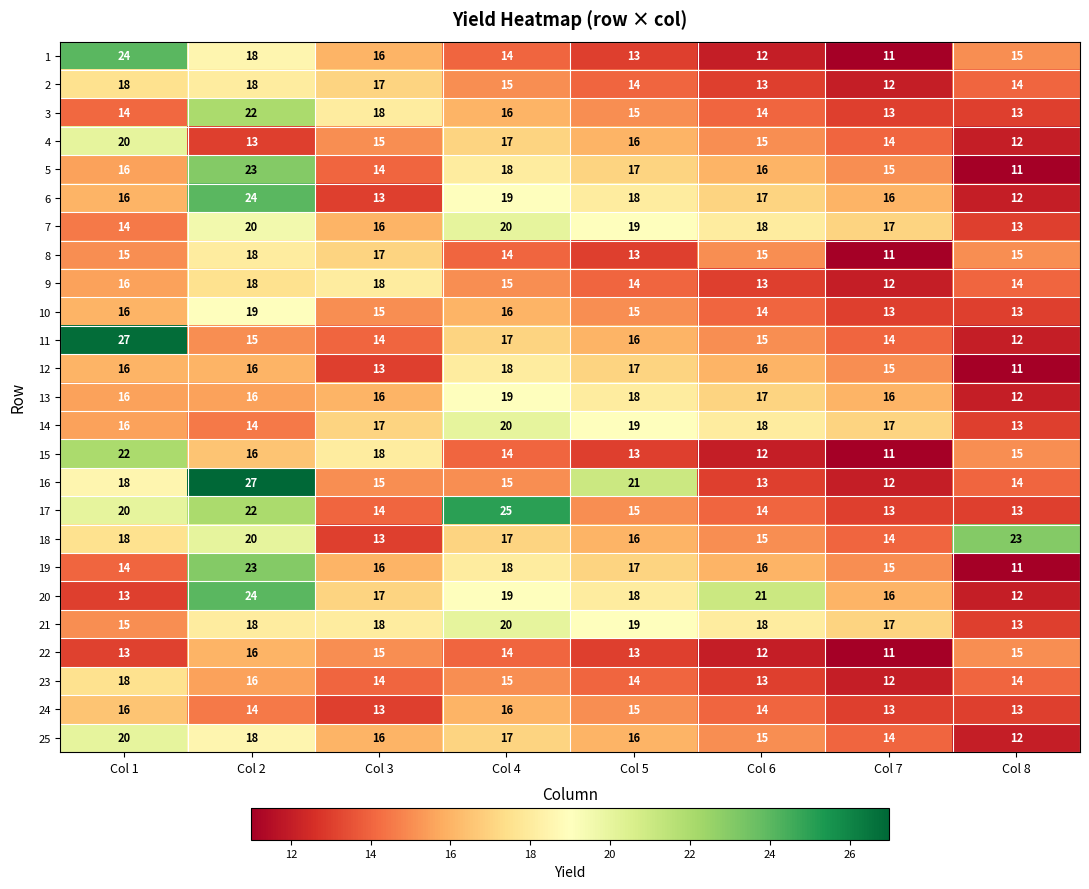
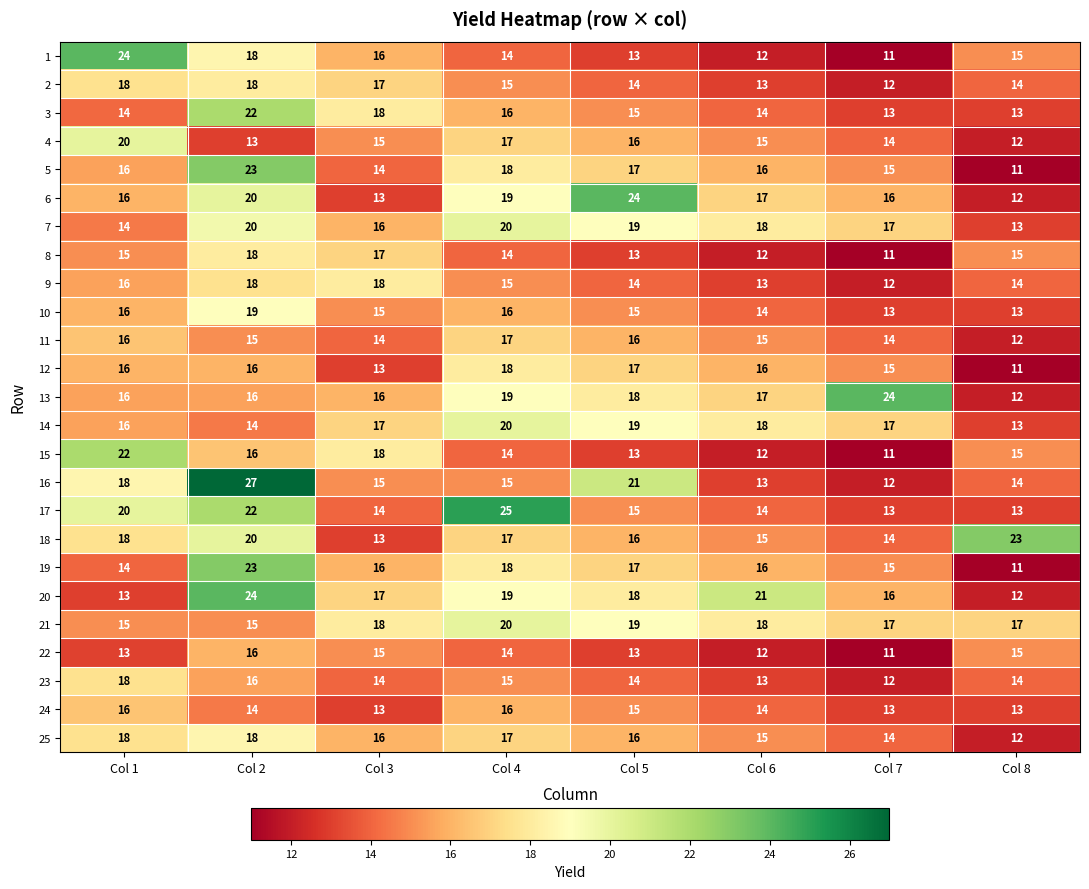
6, Col 2: 24 -> 20
6, Col 5: 18 -> 24
8, Col 6: 15 -> 12
11, Col 1: 27 -> 16
13, Col 7: 16 -> 24
21, Col 2: 18 -> 15
21, Col 8: 13 -> 17
25, Col 1: 20 -> 18
